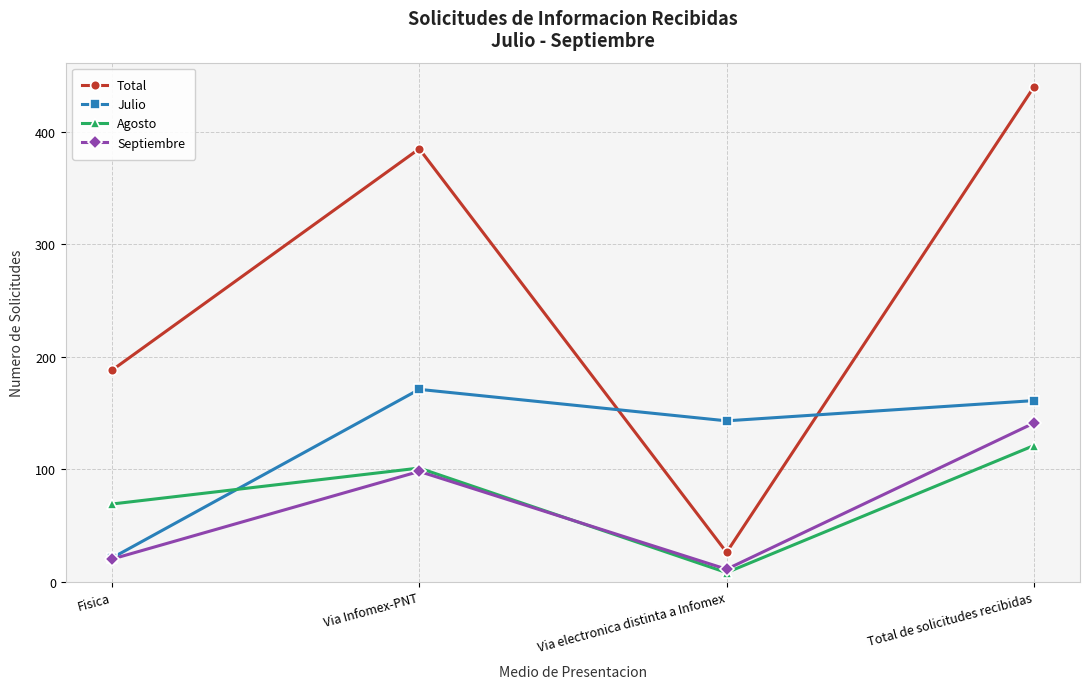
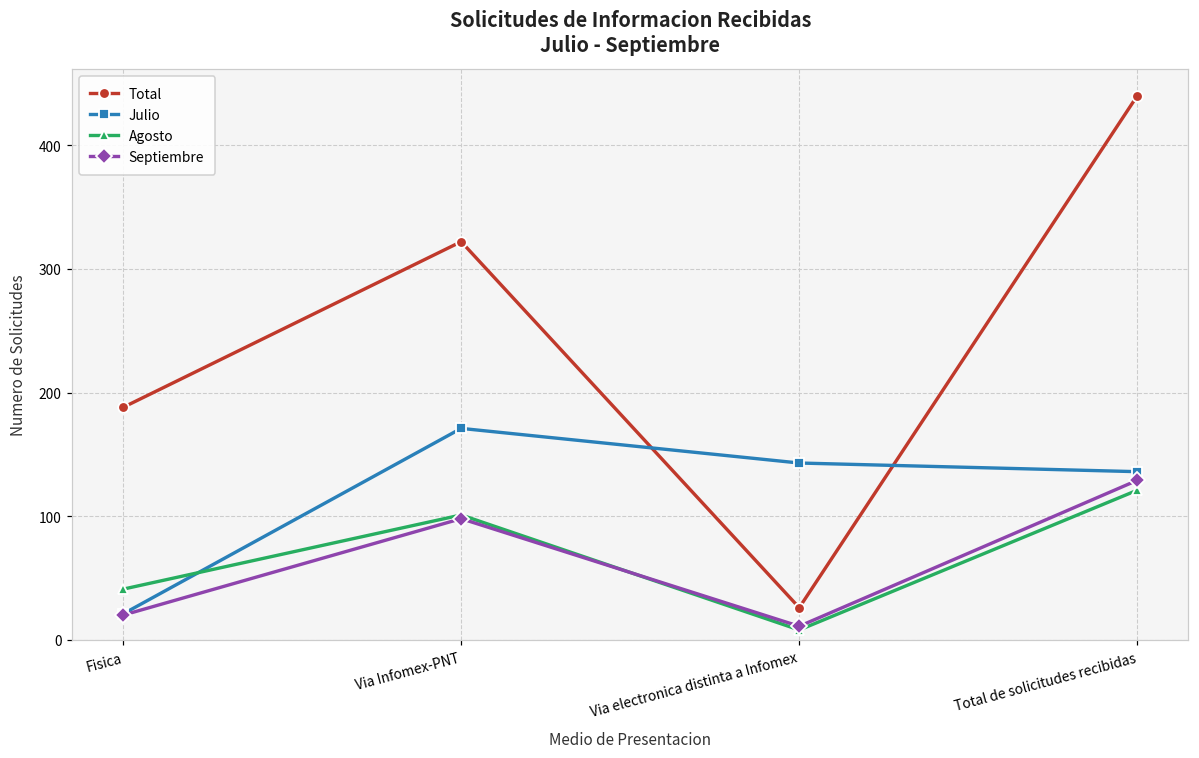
Agosto, Fisica: 69 -> 41
Total, Via Infomex-PNT: 385 -> 322
Julio, Total de solicitudes recibidas: 161 -> 136
Septiembre, Total de solicitudes recibidas: 141 -> 129
